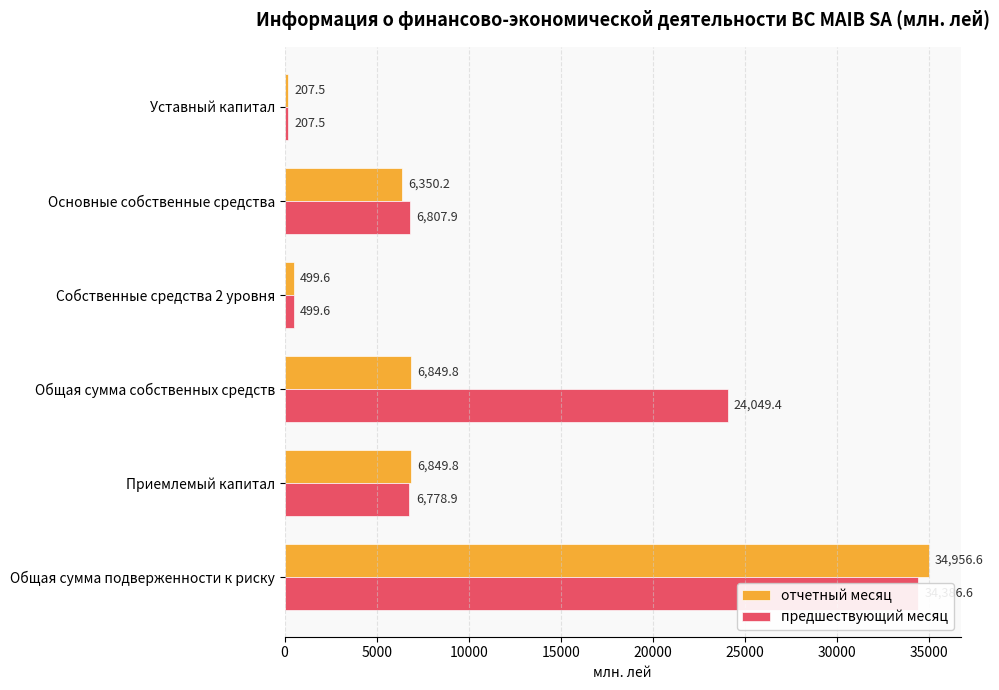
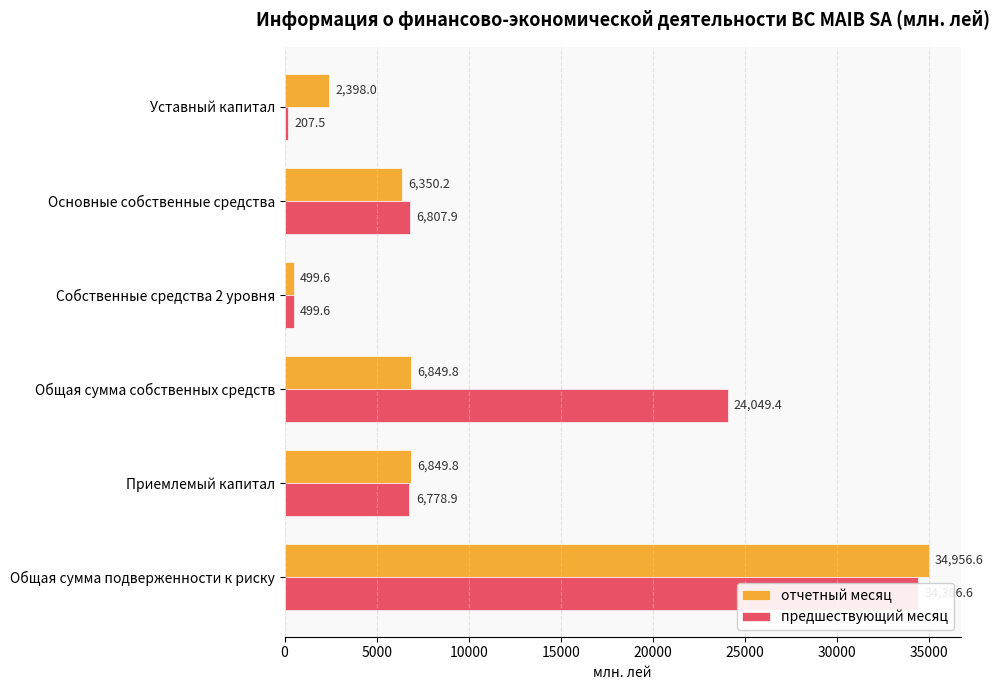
отчетный месяц, Уставный капитал: 207.5 -> 2,398.0
